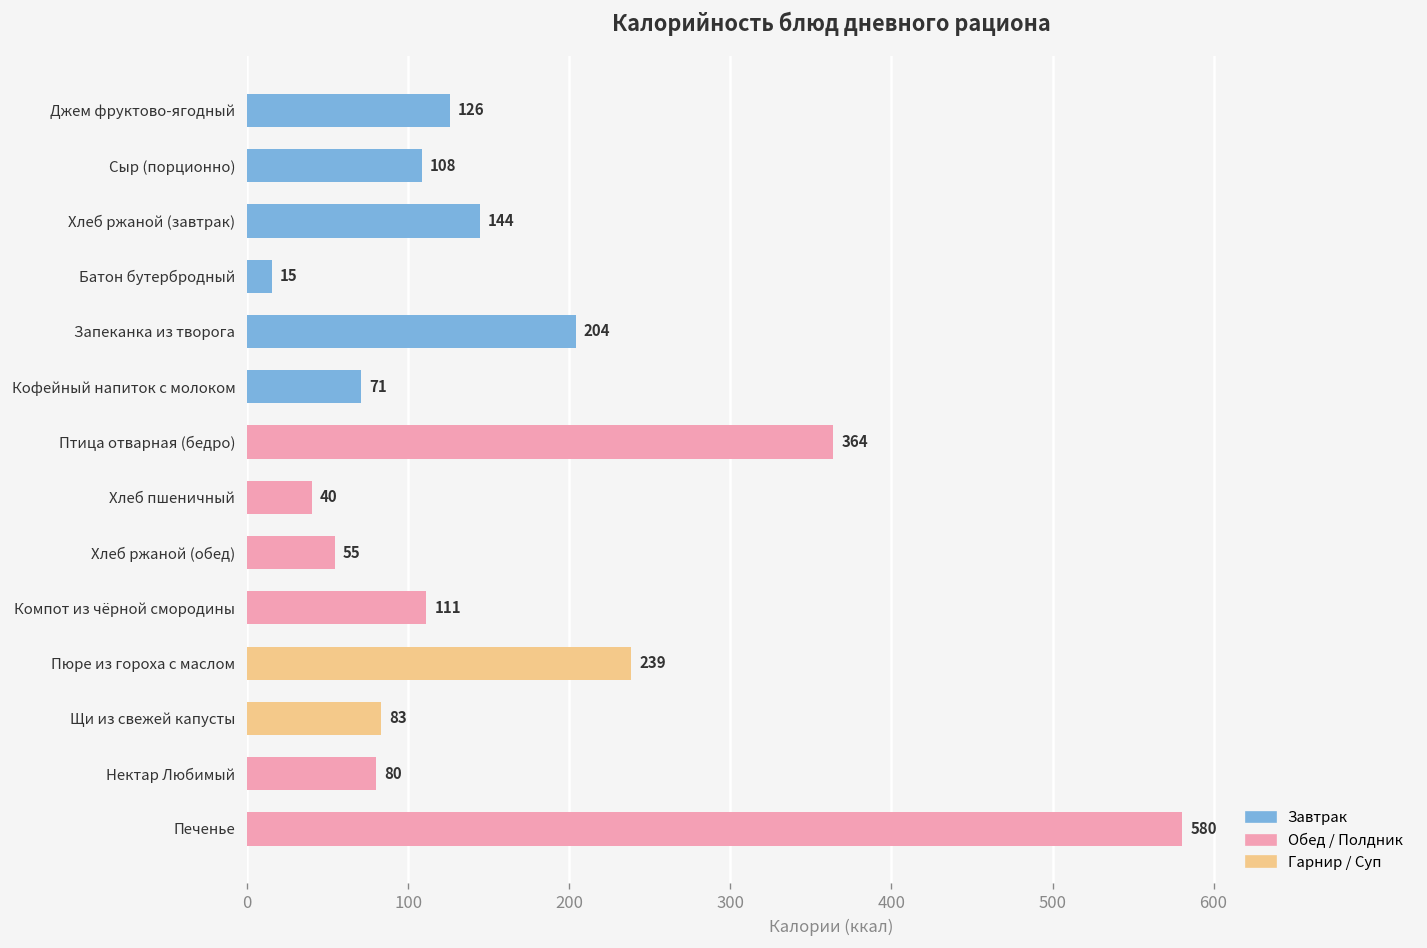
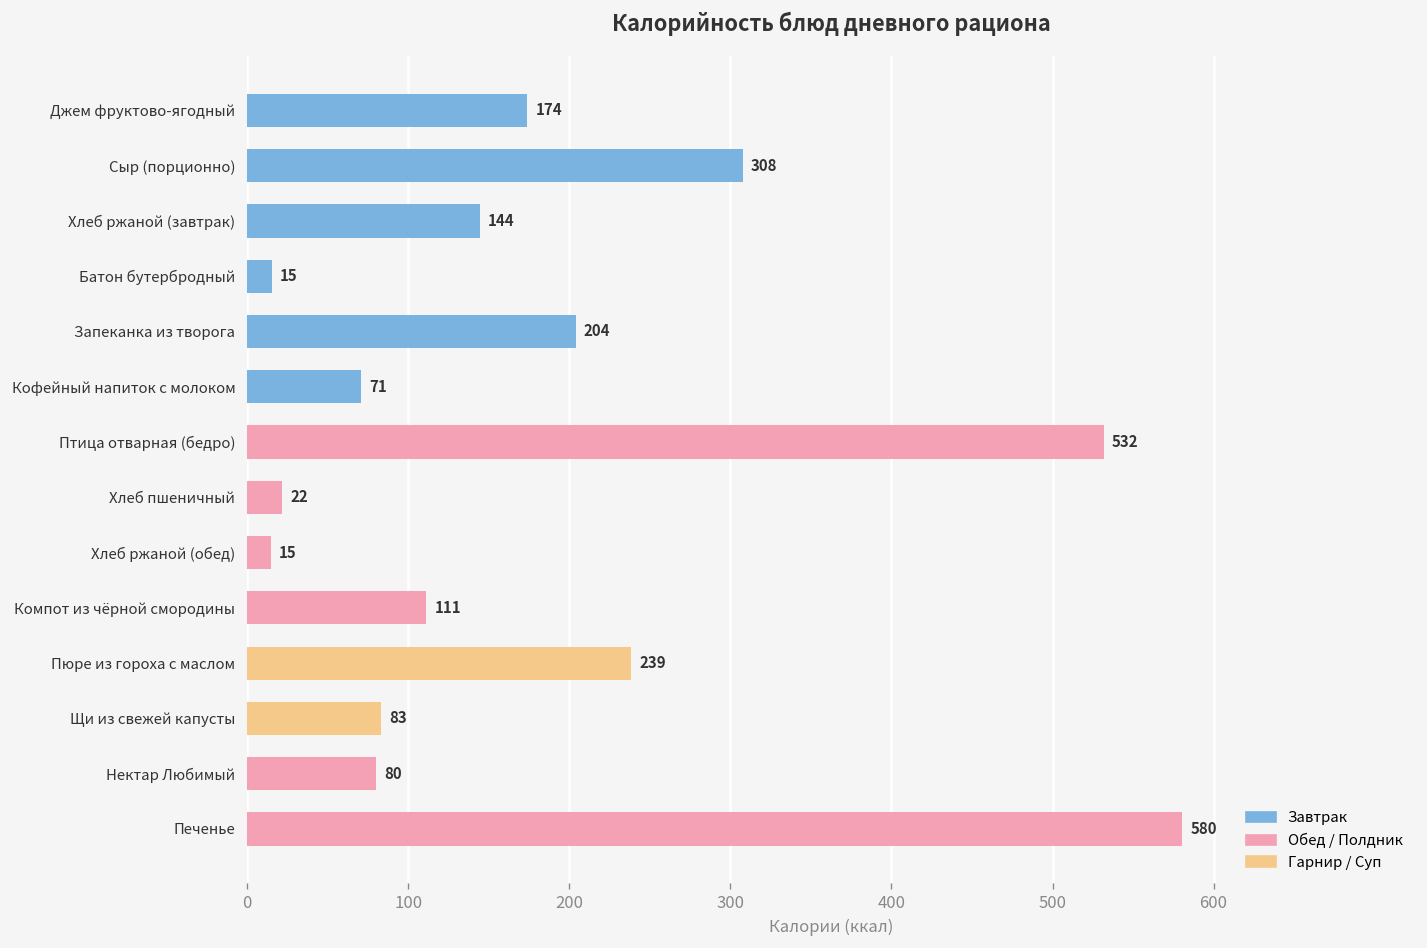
Джем фруктово-ягодный: 126 -> 174
Сыр (порционно): 108 -> 308
Птица отварная (бедро): 364 -> 532
Хлеб пшеничный: 40 -> 22
Хлеб ржаной (обед): 55 -> 15
